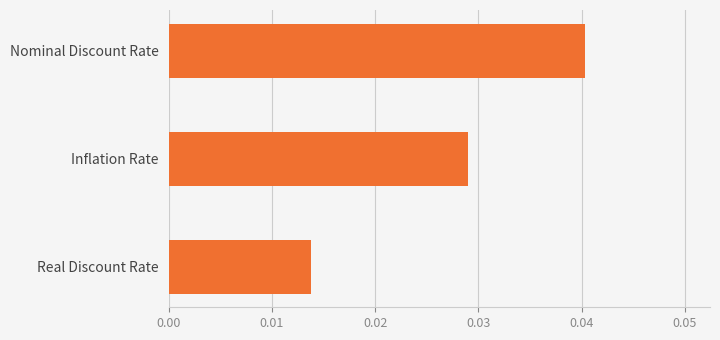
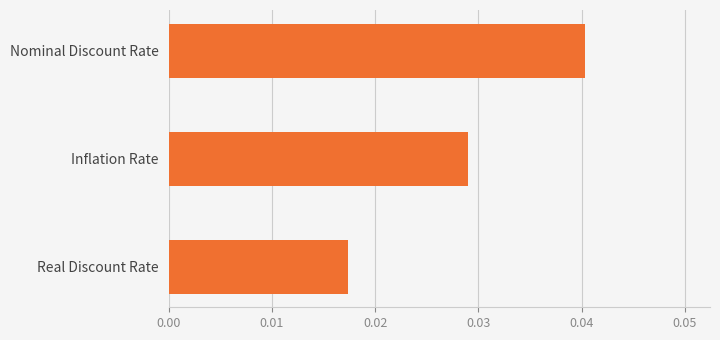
Real Discount Rate: 0.0138 -> 0.0174
